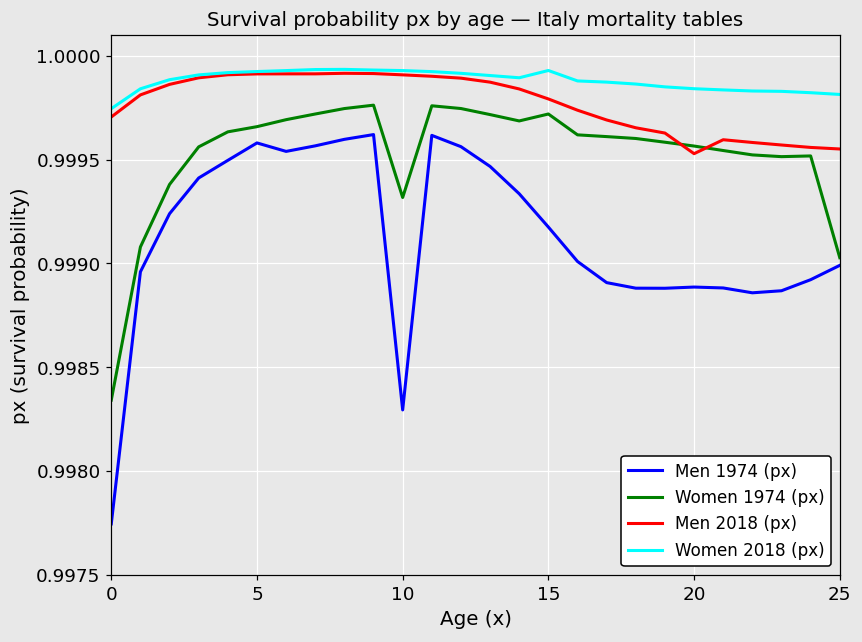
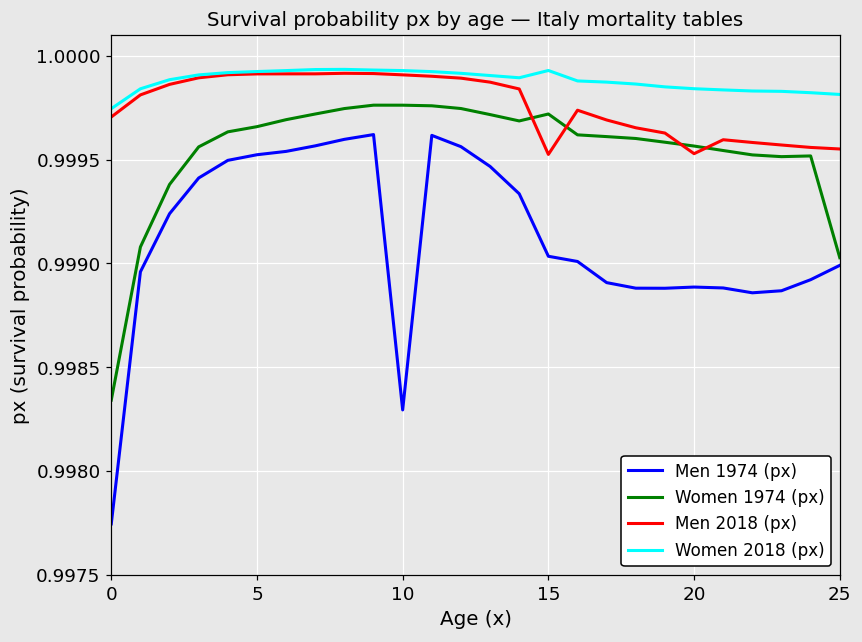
Men 1974 (px), 5: 0.99958 -> 0.99952
Women 1974 (px), 10: 0.99932 -> 0.99976
Men 1974 (px), 15: 0.99918 -> 0.99903
Men 2018 (px), 15: 0.99979 -> 0.99953
